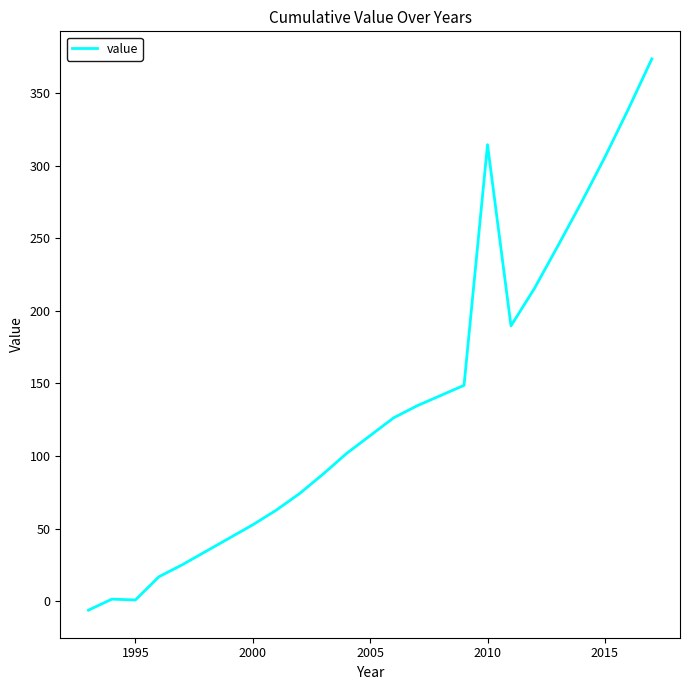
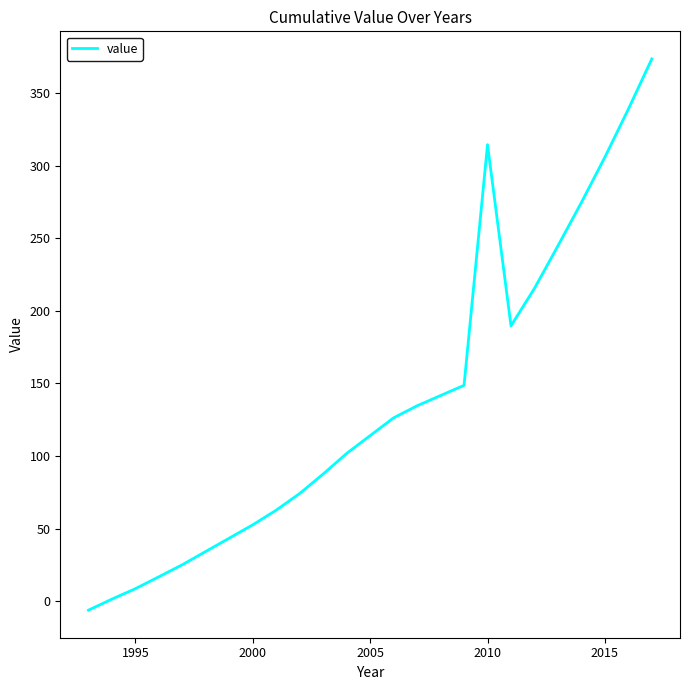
1995: 1 -> 9
